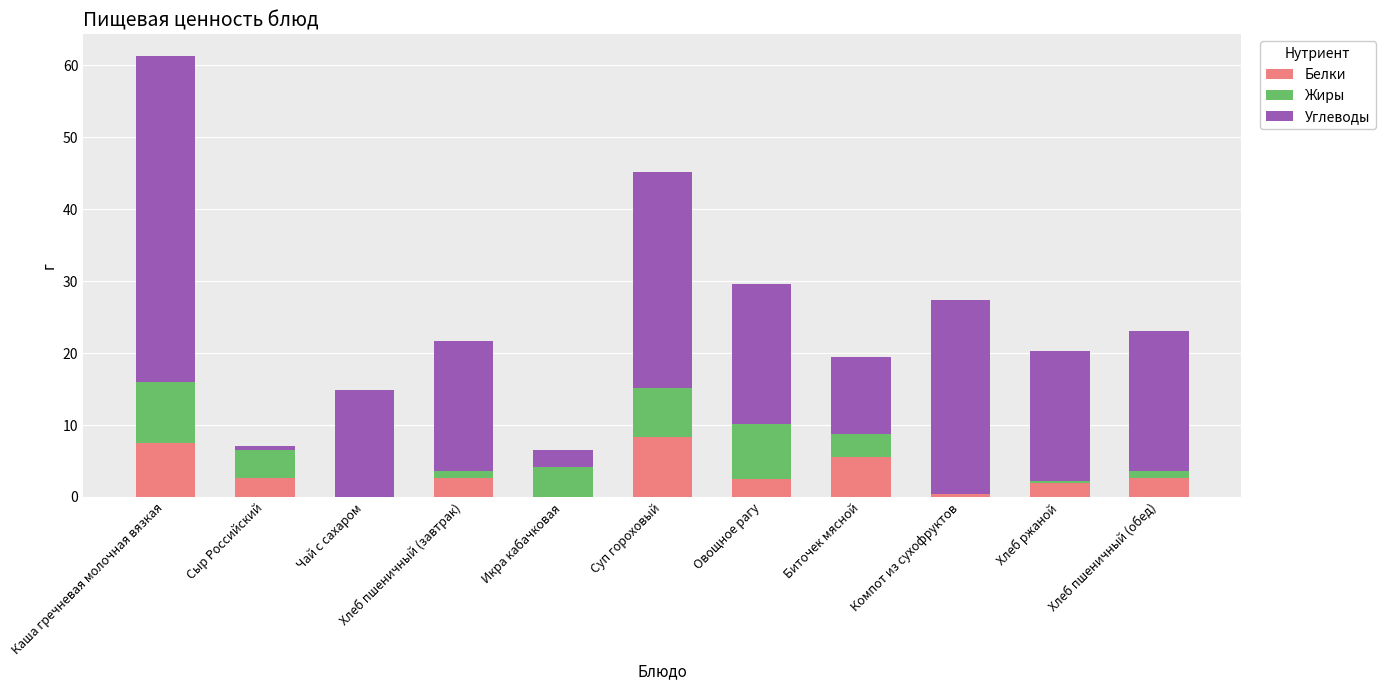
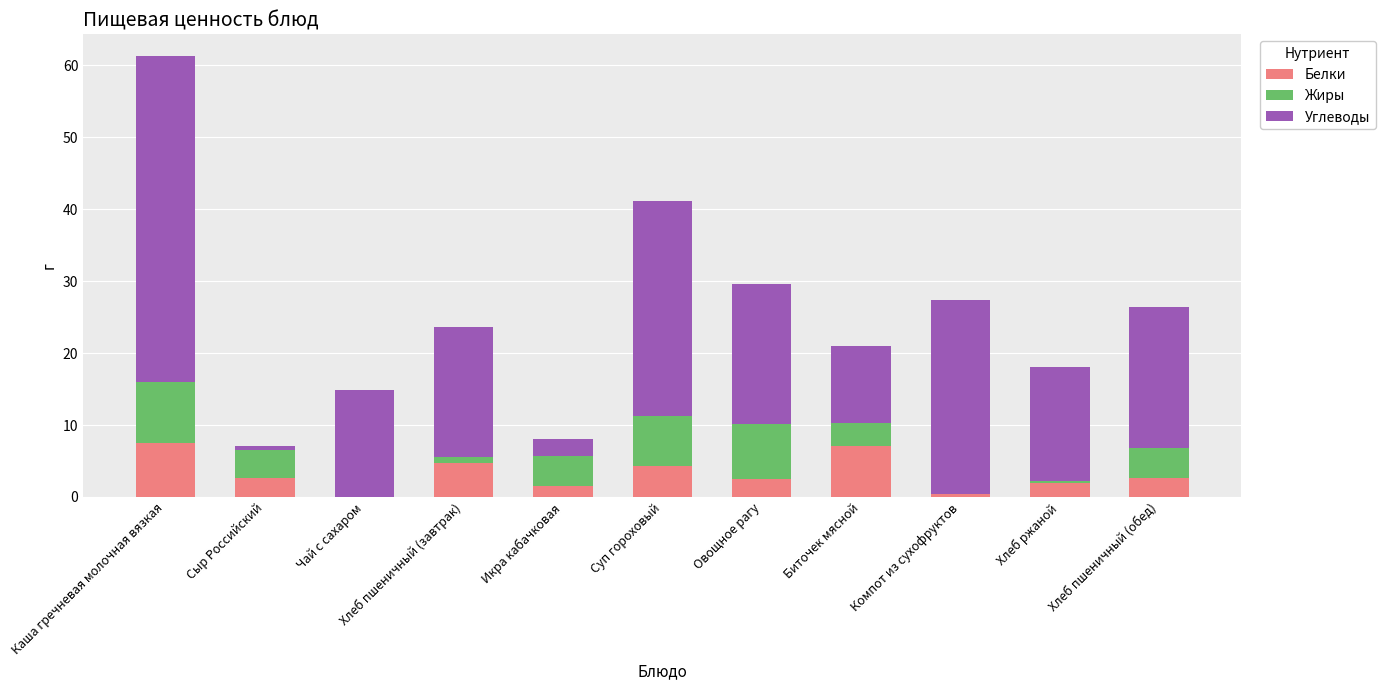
Белки, Хлеб пшеничный (завтрак): 3 -> 5
Белки, Икра кабачковая: 0 -> 2
Белки, Суп гороховый: 8 -> 4
Белки, Биточек мясной: 6 -> 7
Углеводы, Хлеб ржаной: 18 -> 16
Жиры, Хлеб пшеничный (обед): 1 -> 4
